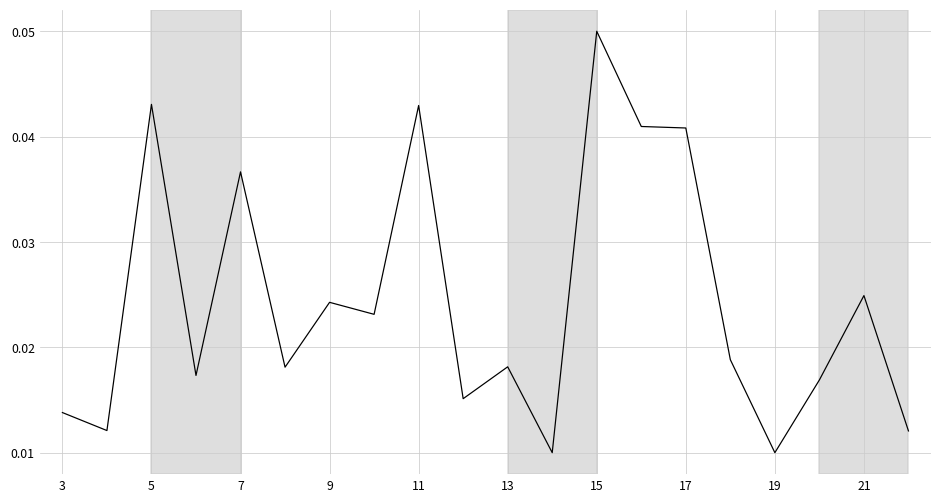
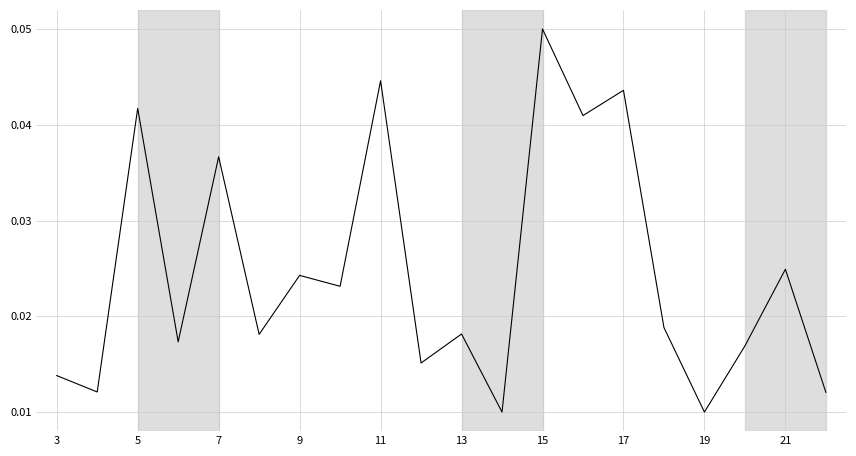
5: 0.043 -> 0.042
11: 0.043 -> 0.045
17: 0.041 -> 0.044
